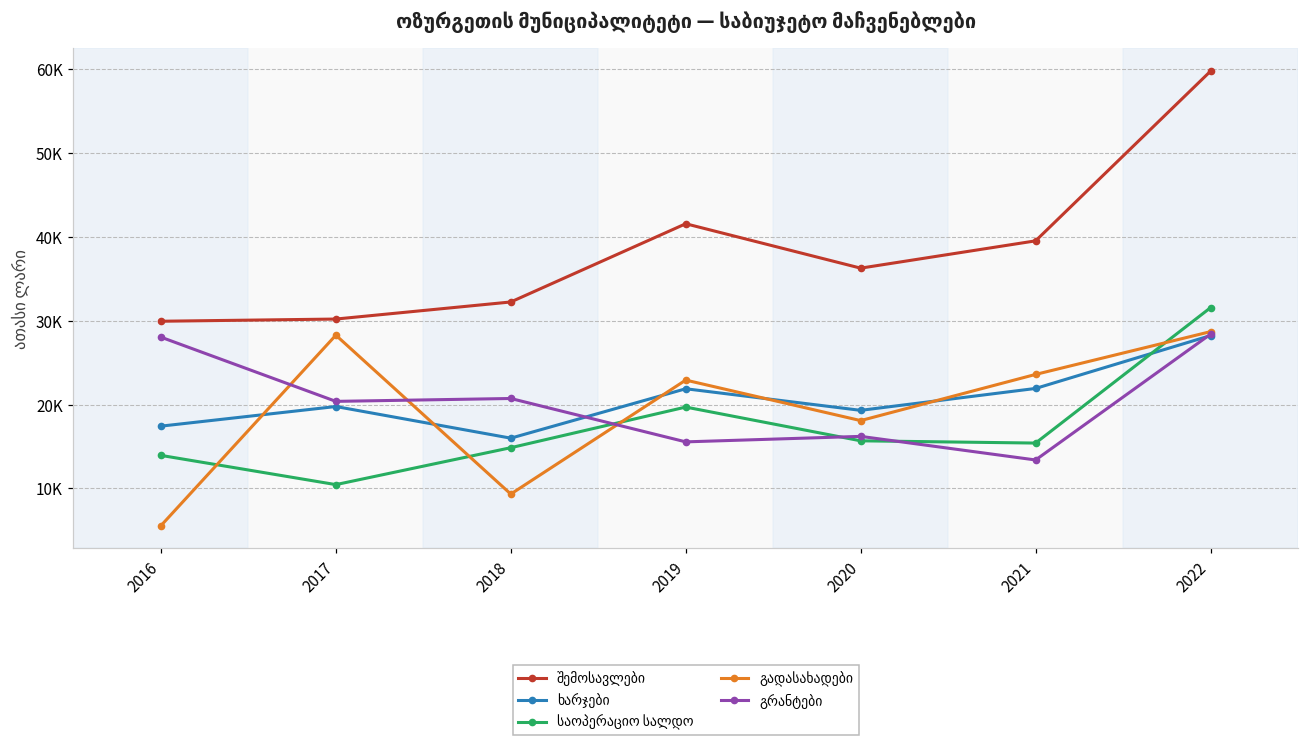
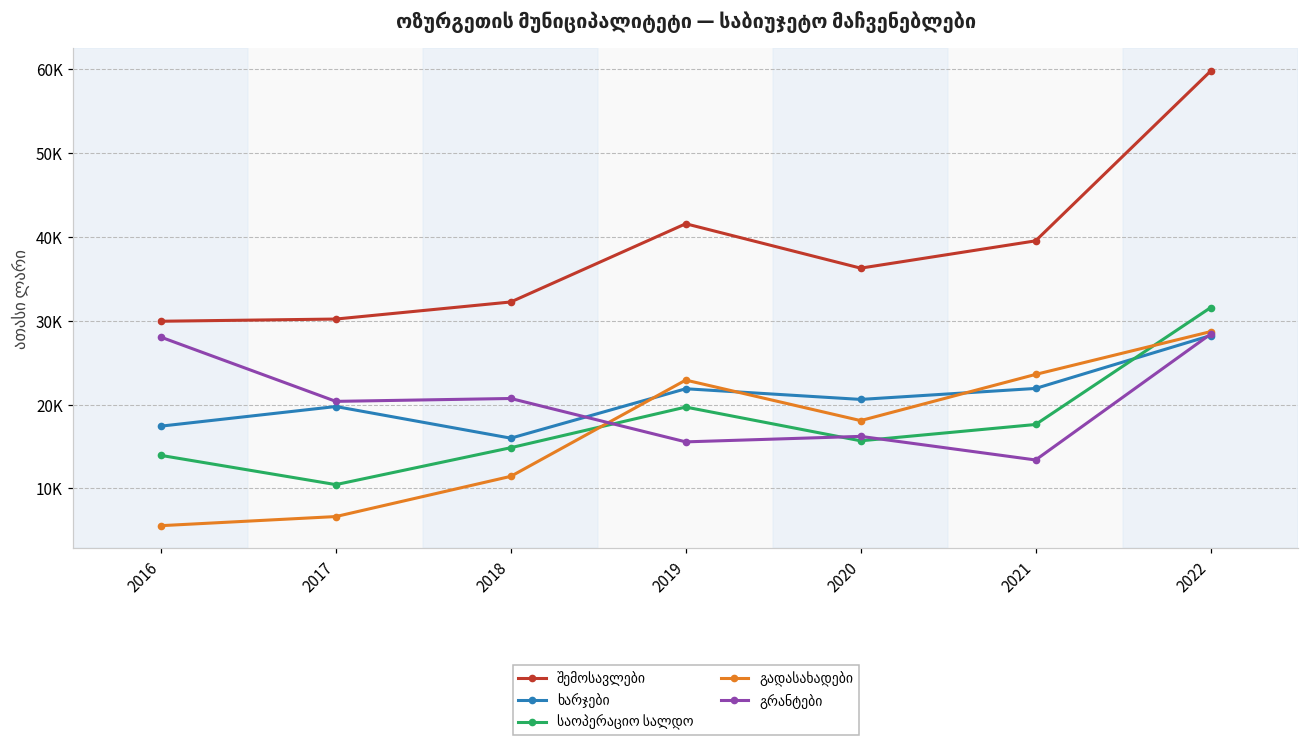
გადასახადები, 2017: 28000 -> 7000
გადასახადები, 2018: 9000 -> 11000
ხარჯები, 2020: 19000 -> 21000
საოპერაციო სალდო, 2021: 15000 -> 18000
